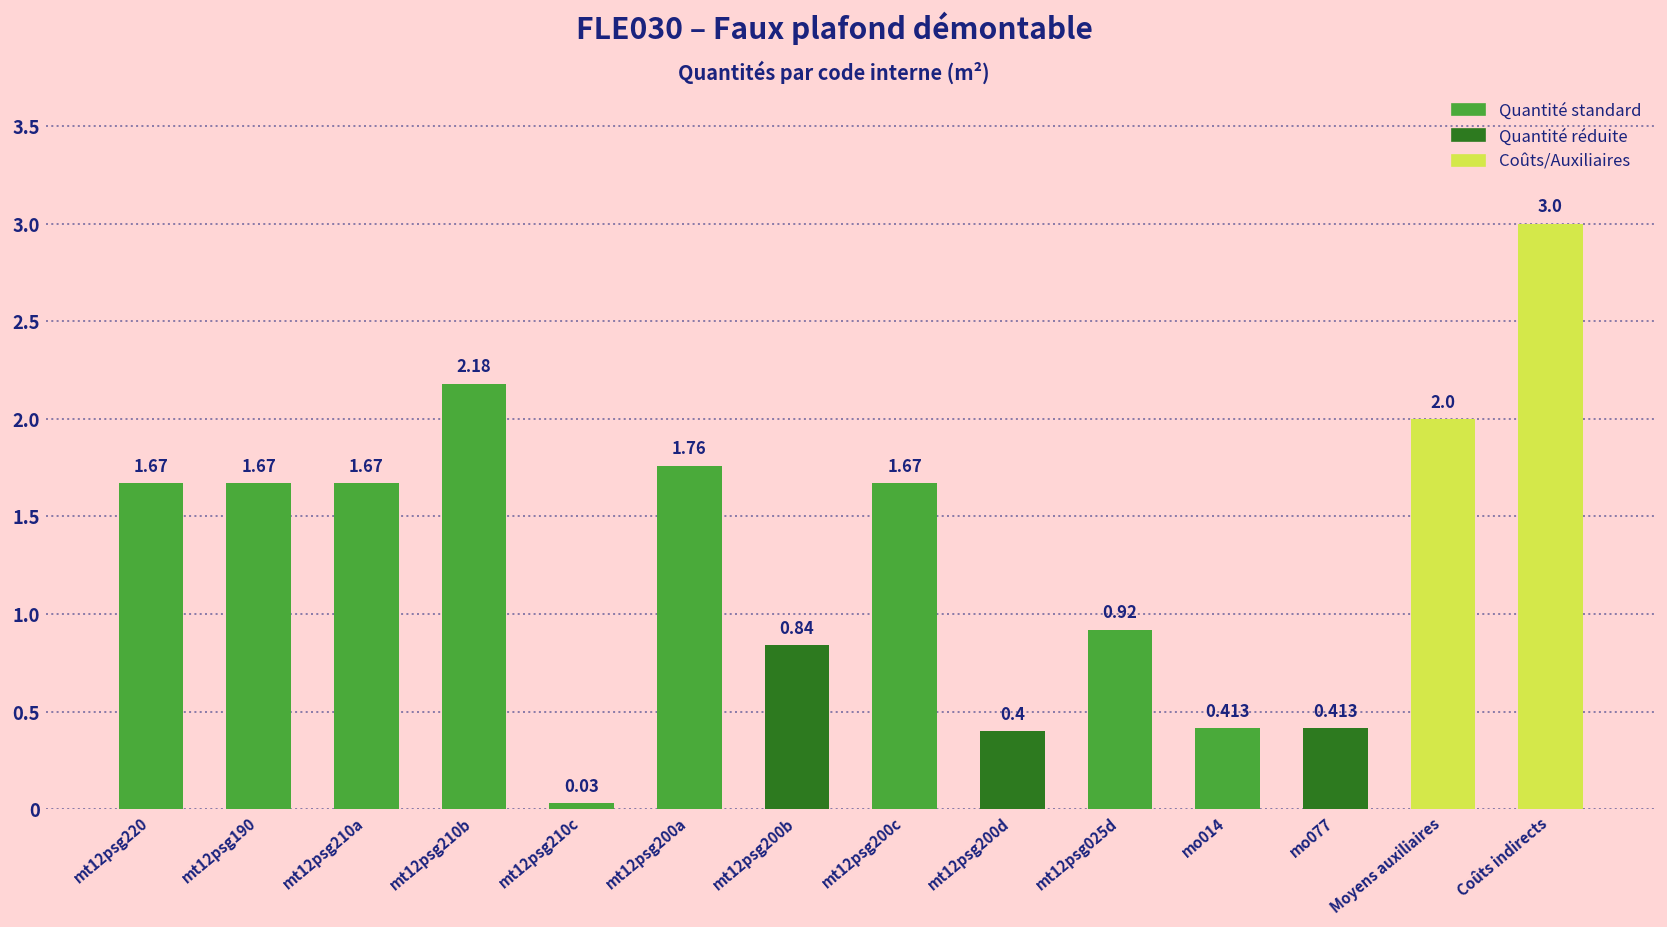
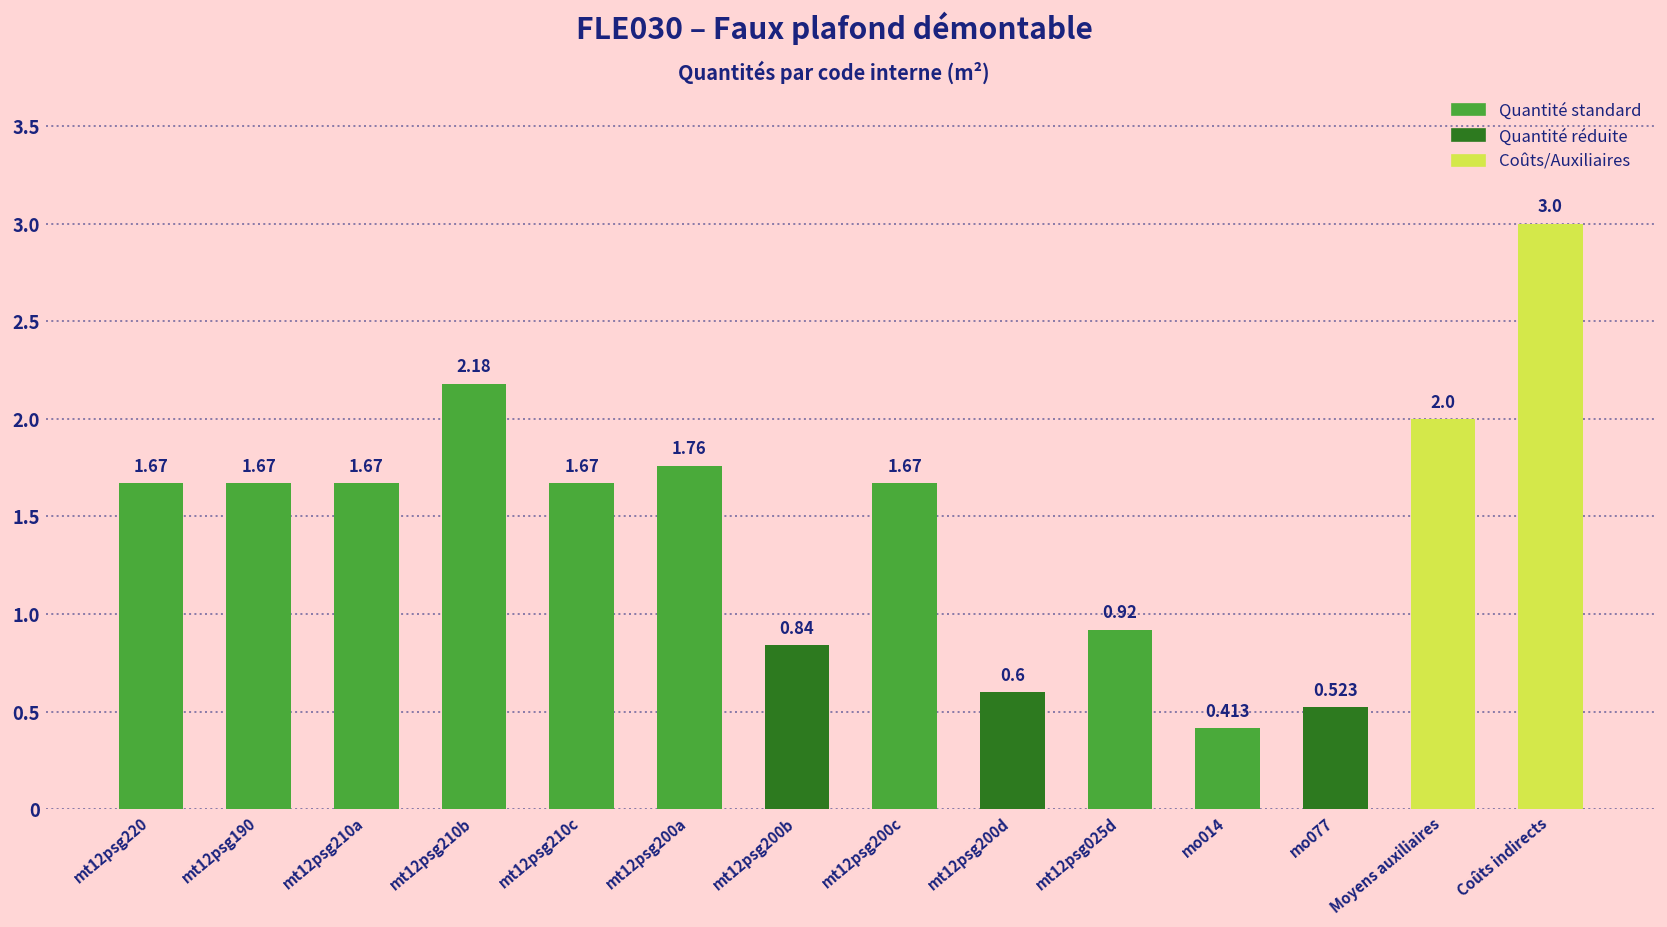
mt12psg210c: 0.03 -> 1.67
mt12psg200d: 0.4 -> 0.6
mo077: 0.413 -> 0.523
